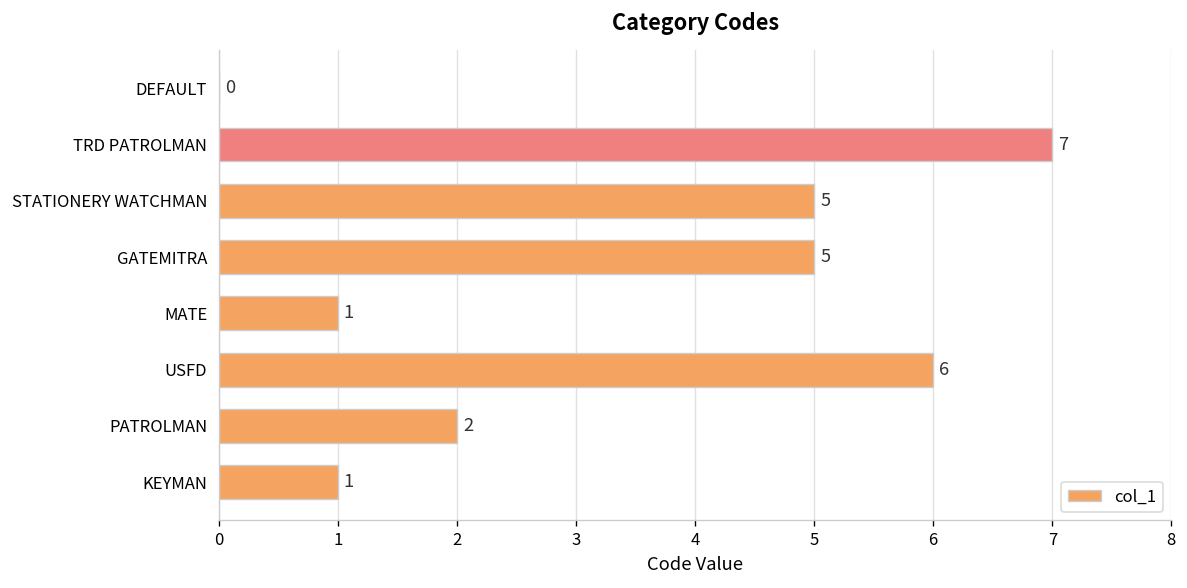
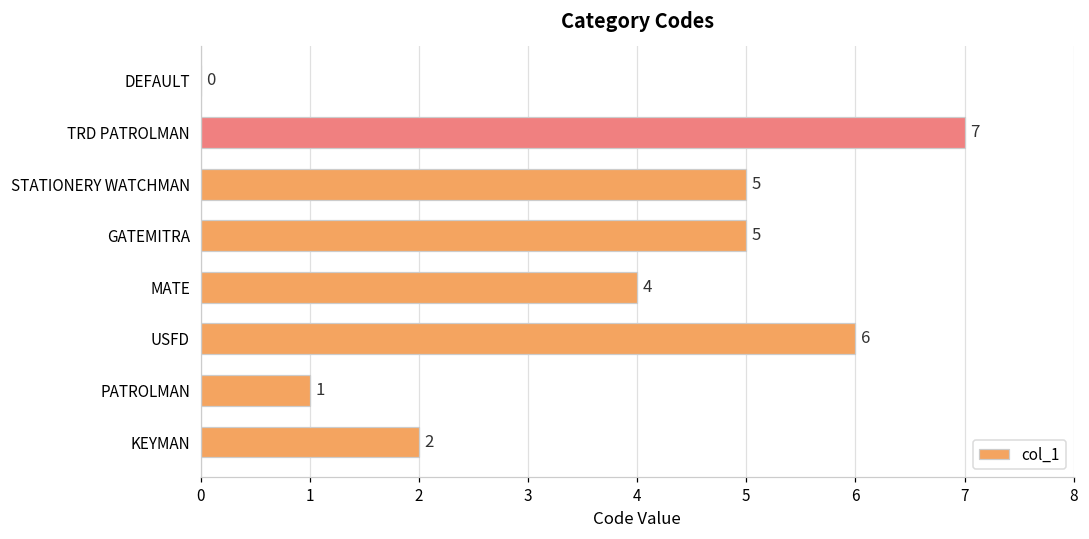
MATE: 1 -> 4
PATROLMAN: 2 -> 1
KEYMAN: 1 -> 2
